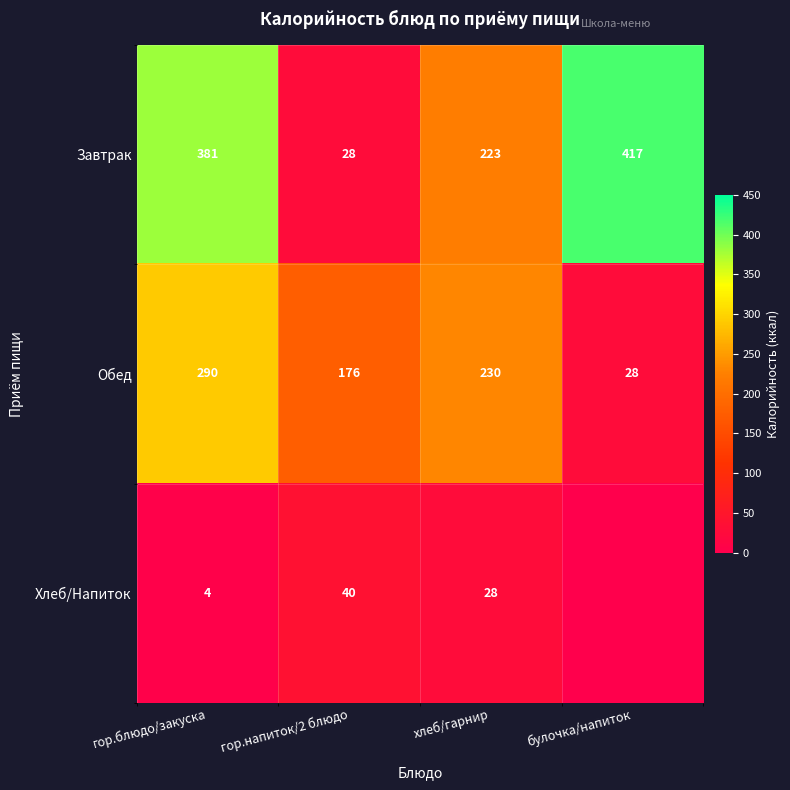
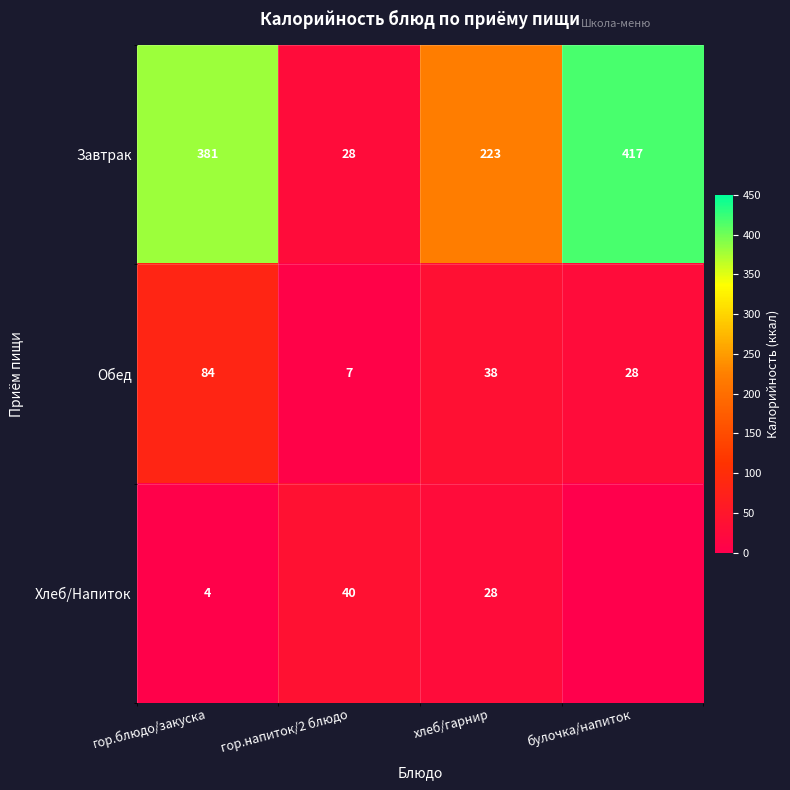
Обед, гор.блюдо/закуска: 290 -> 84
Обед, гор.напиток/2 блюдо: 176 -> 7
Обед, хлеб/гарнир: 230 -> 38
